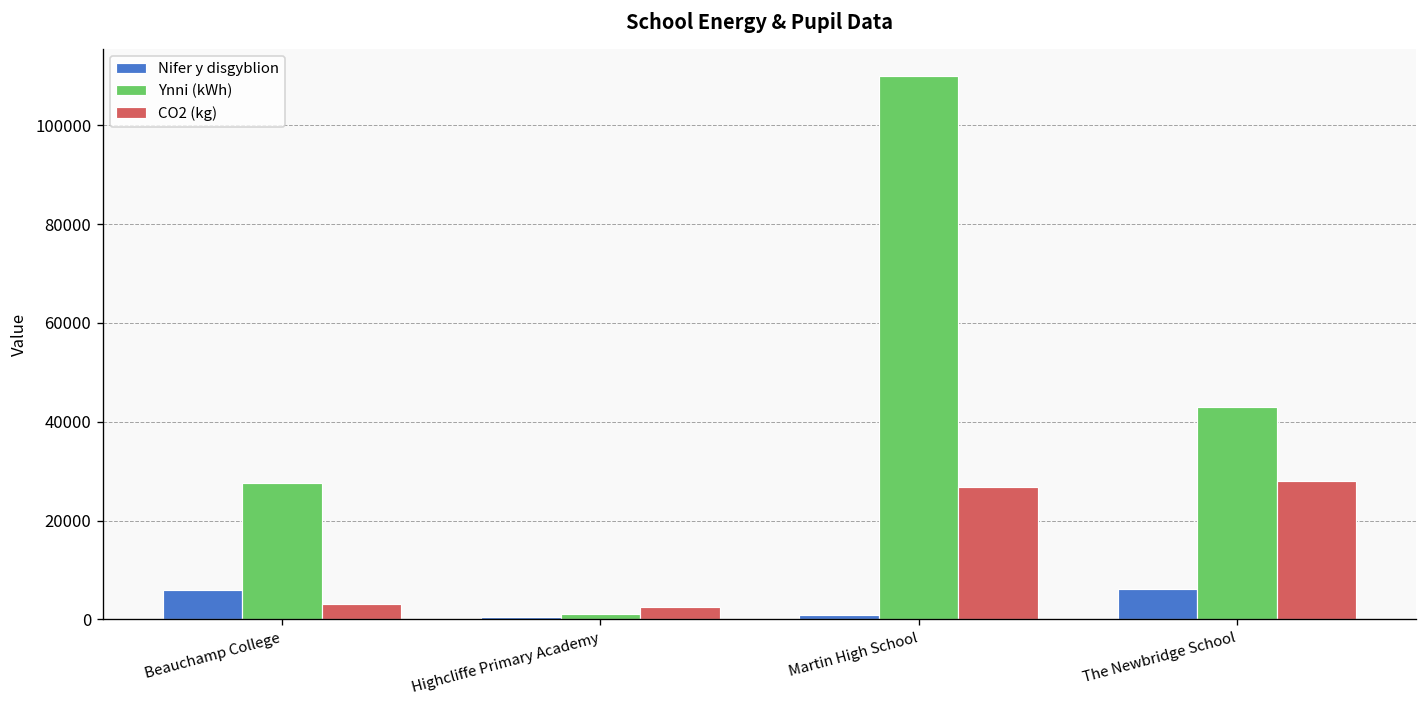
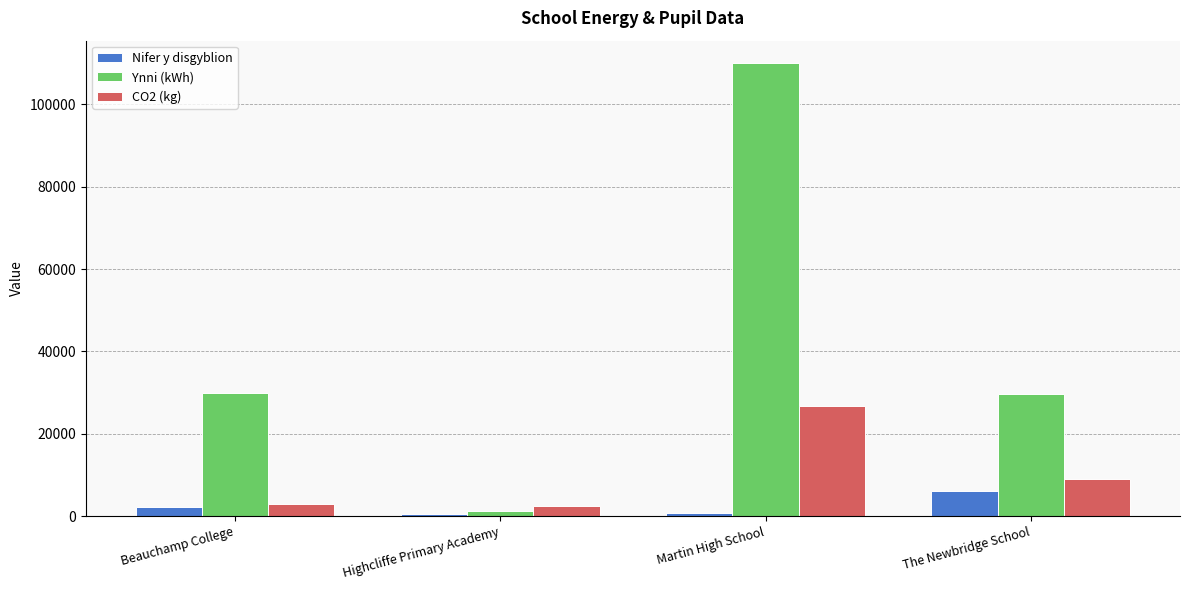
Nifer y disgyblion, Beauchamp College: 6000 -> 2000
Ynni (kWh), Beauchamp College: 28000 -> 30000
Ynni (kWh), The Newbridge School: 43000 -> 30000
CO2 (kg), The Newbridge School: 28000 -> 9000
